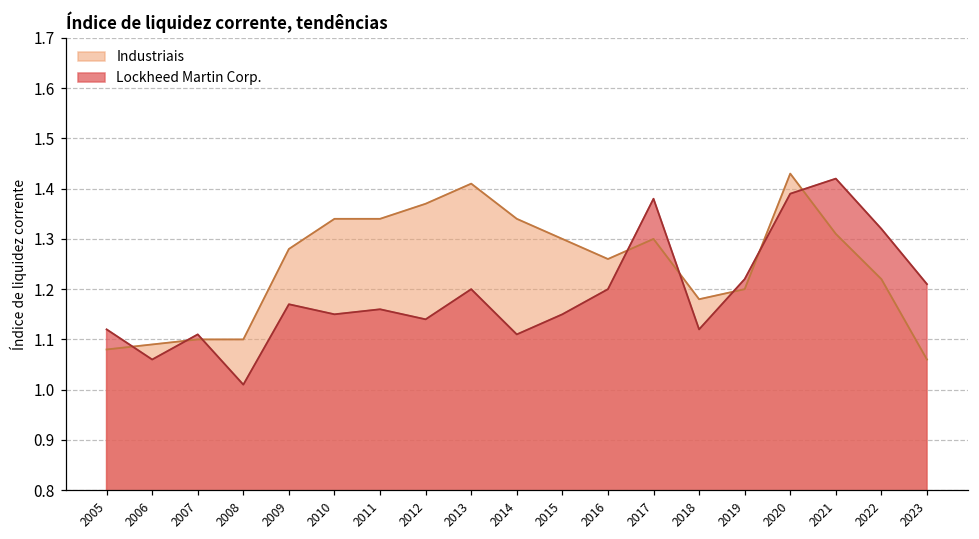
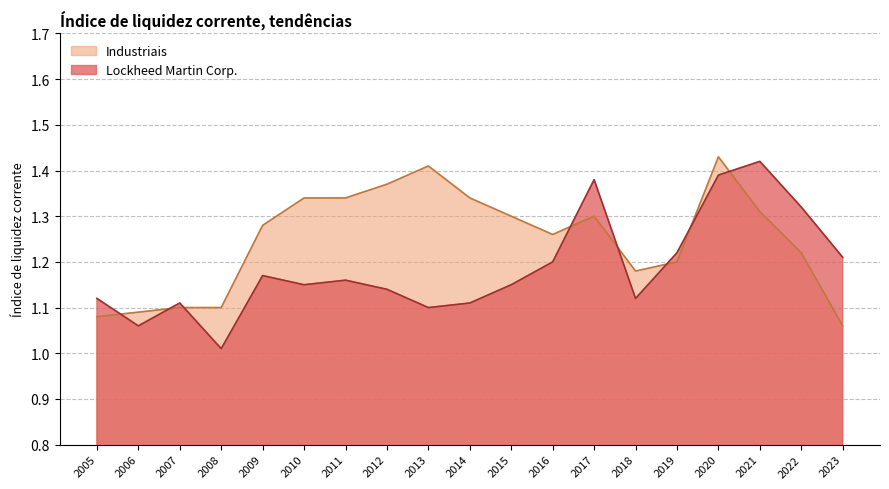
Lockheed Martin Corp., 2013: 1.2 -> 1.1
